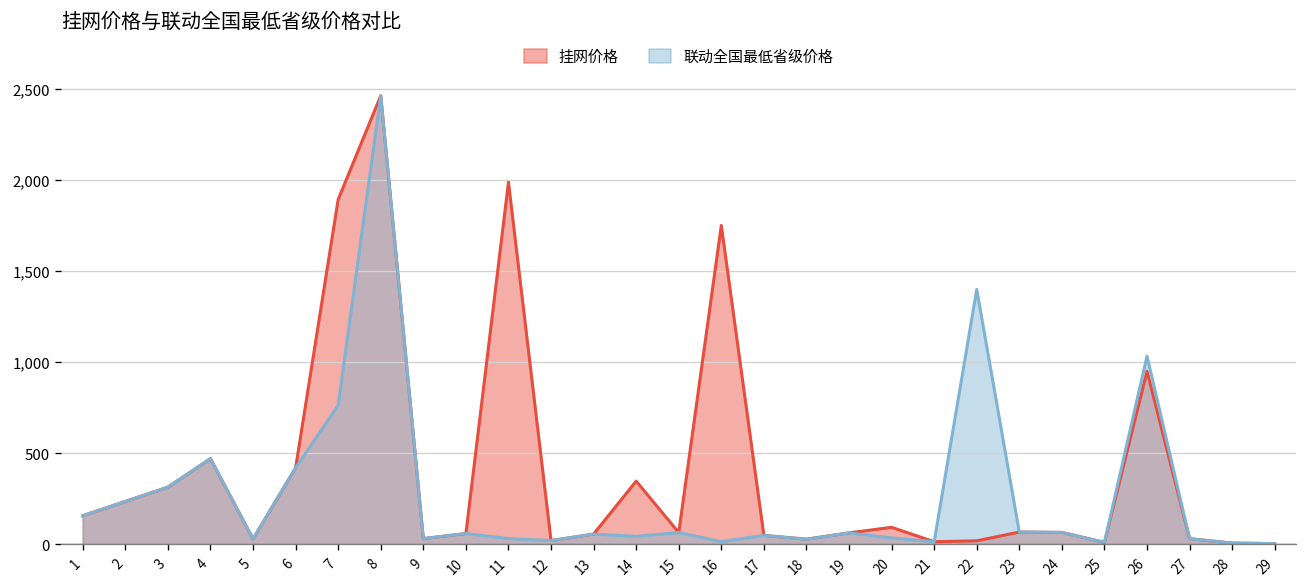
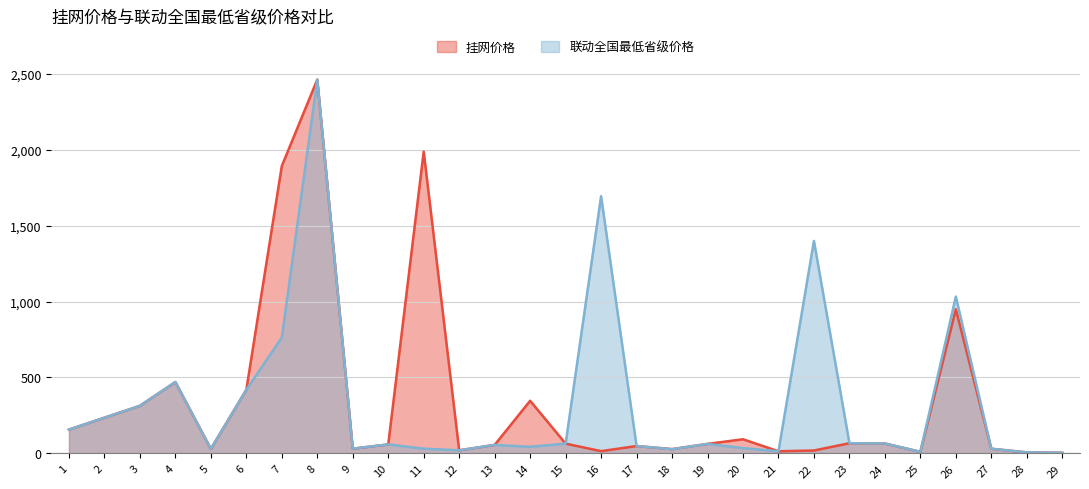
挂网价格, 16: 1,750 -> 10
联动全国最低省级价格, 16: 10 -> 1,690
